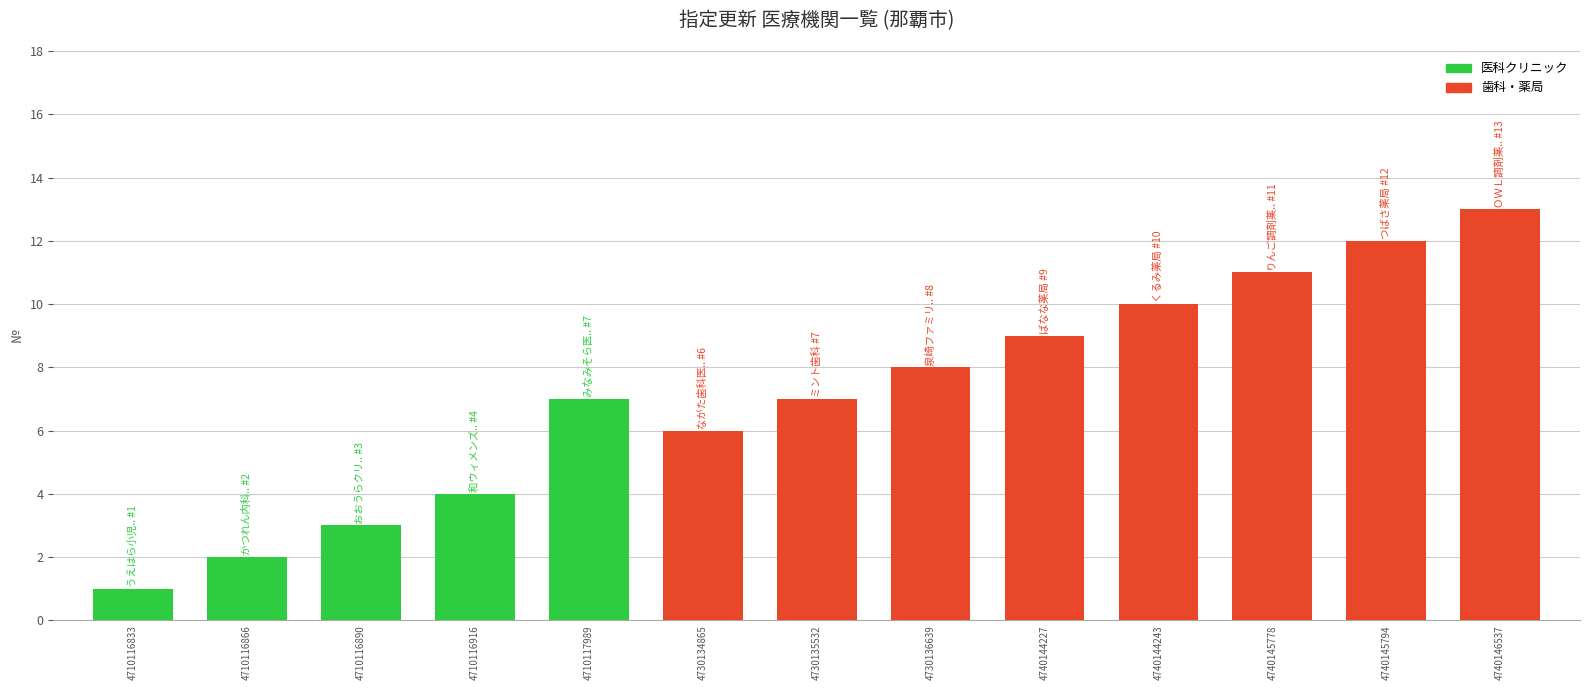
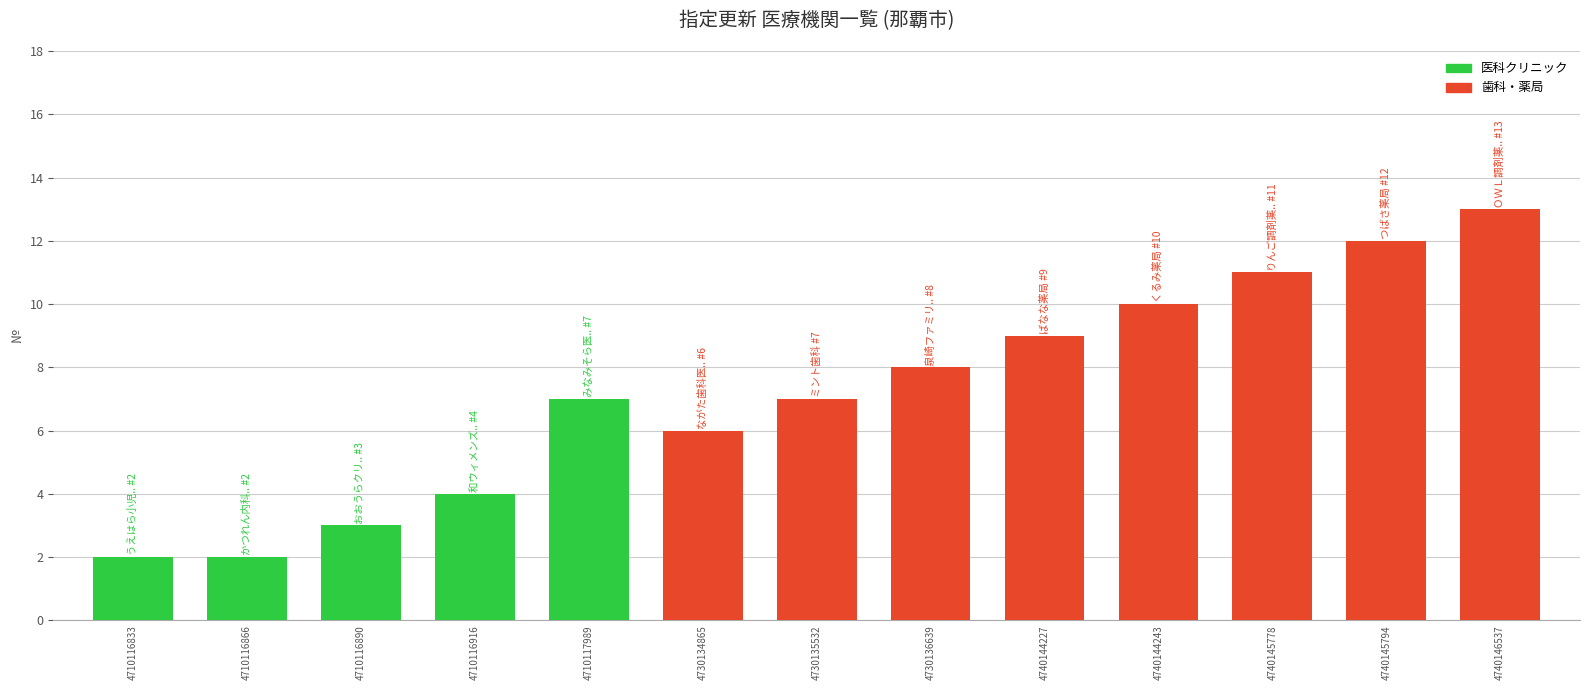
4710116833: 1 -> 2
